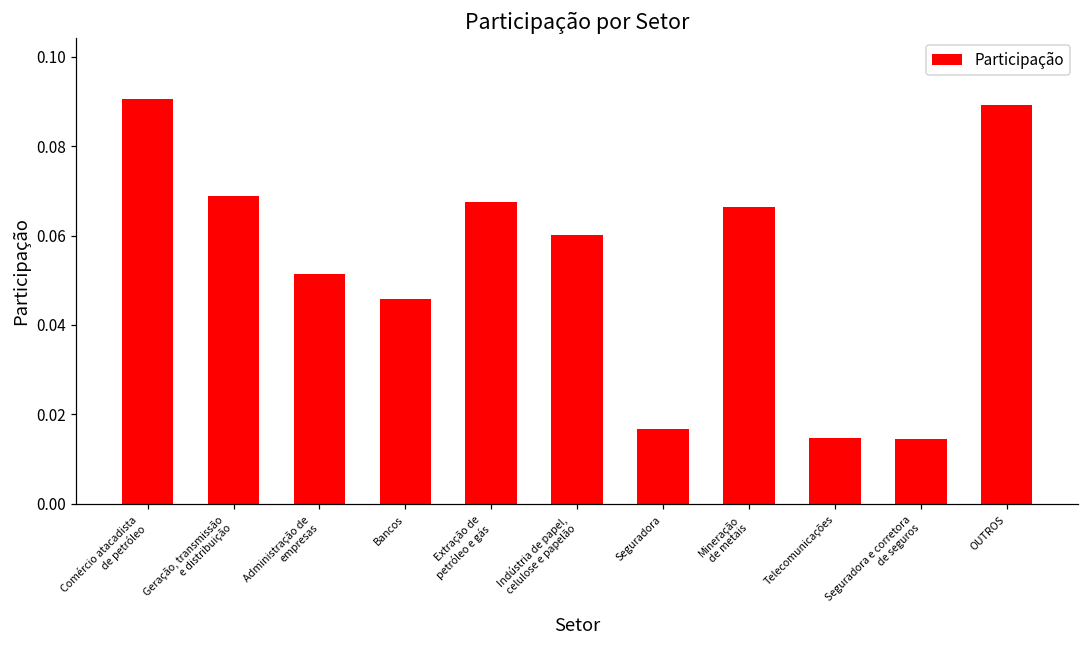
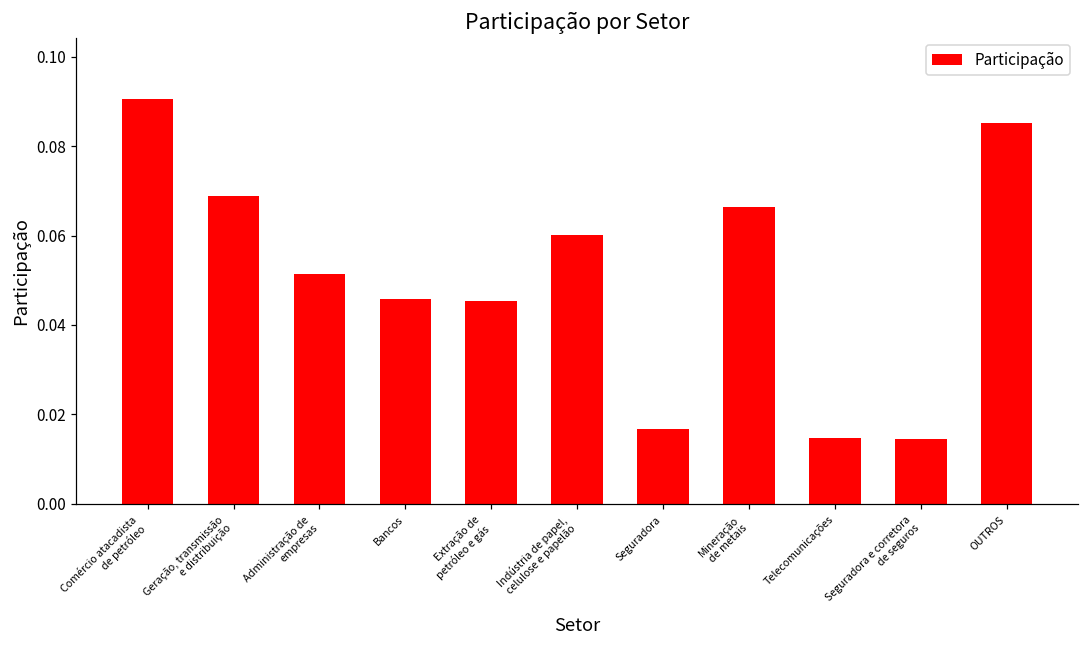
Extração de petróleo e gás: 0.068 -> 0.045
OUTROS: 0.089 -> 0.085
